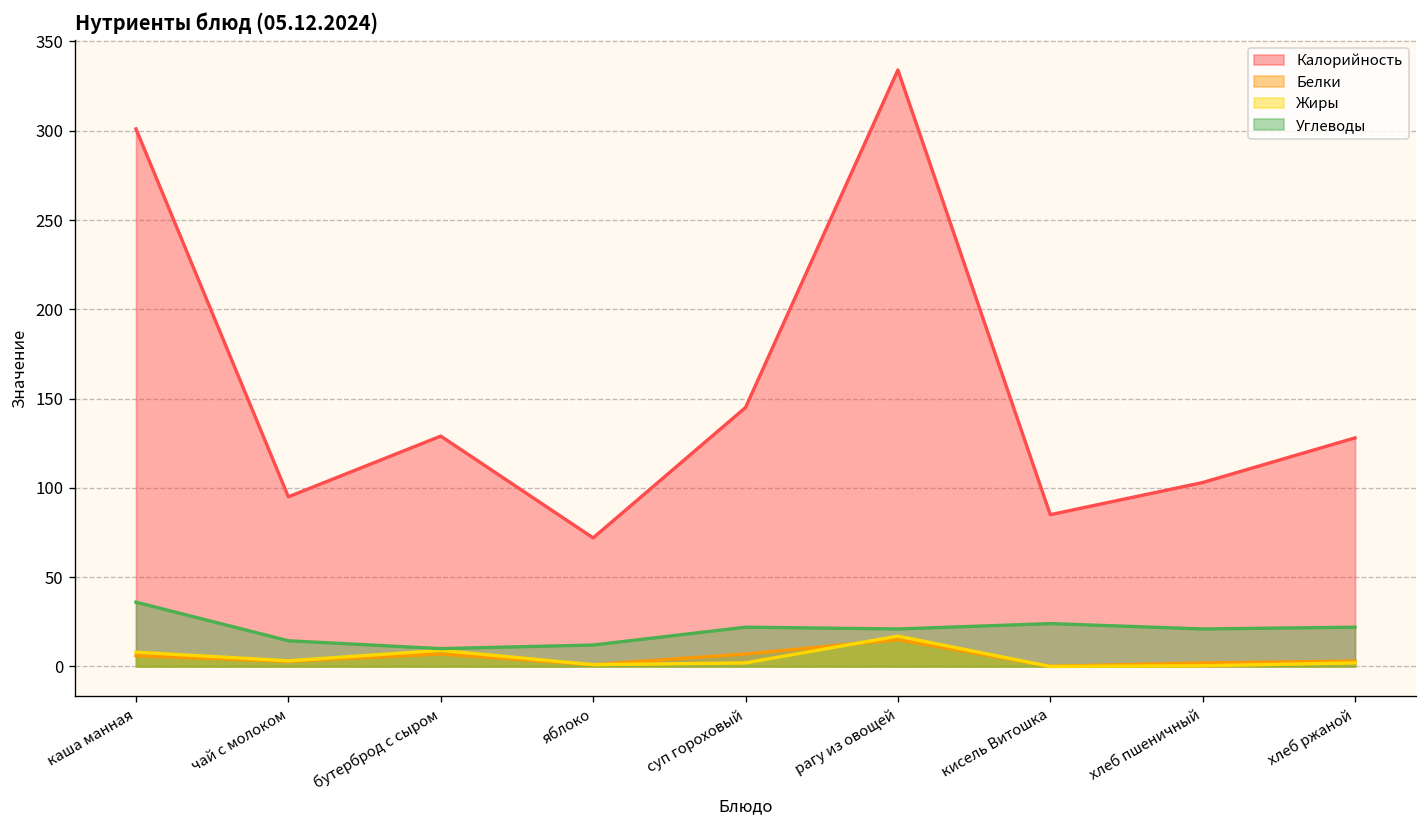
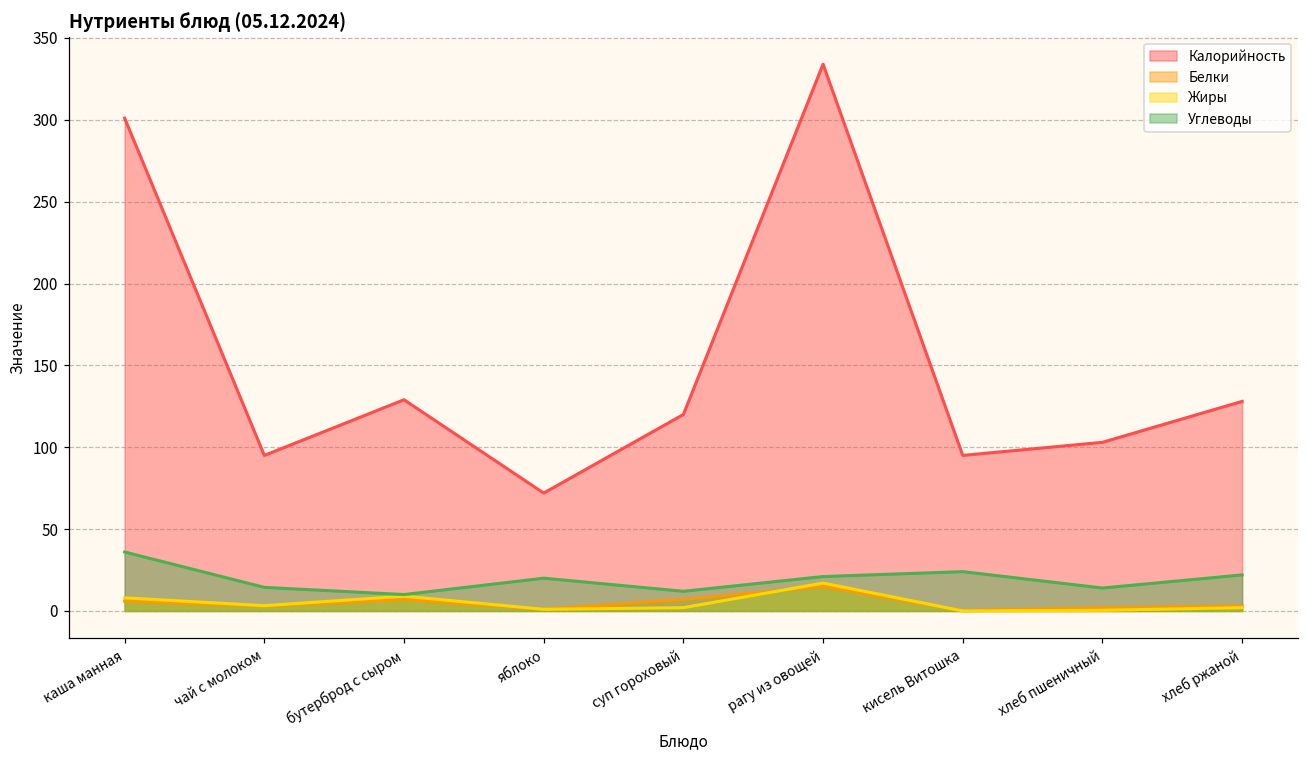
Углеводы, яблоко: 12 -> 20
Калорийность, суп гороховый: 145 -> 120
Углеводы, суп гороховый: 22 -> 12
Калорийность, кисель Витошка: 85 -> 95
Углеводы, хлеб пшеничный: 21 -> 14
